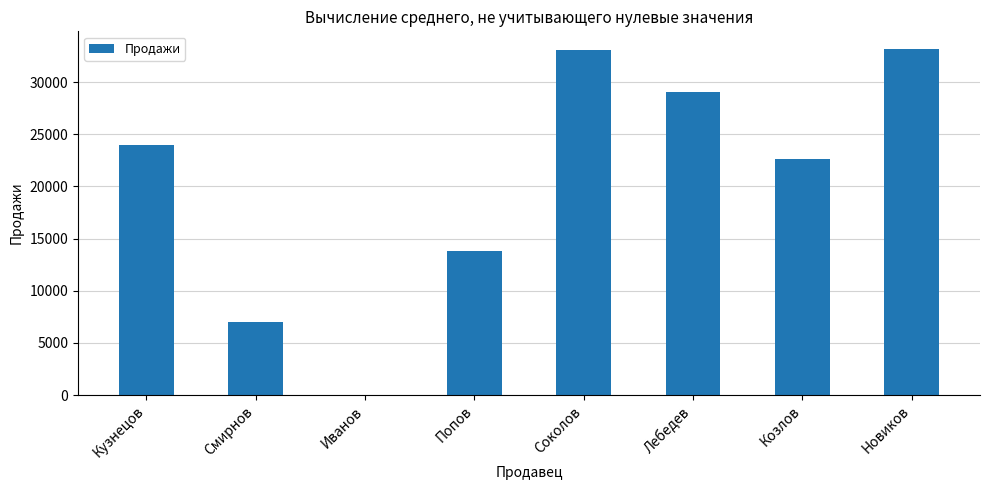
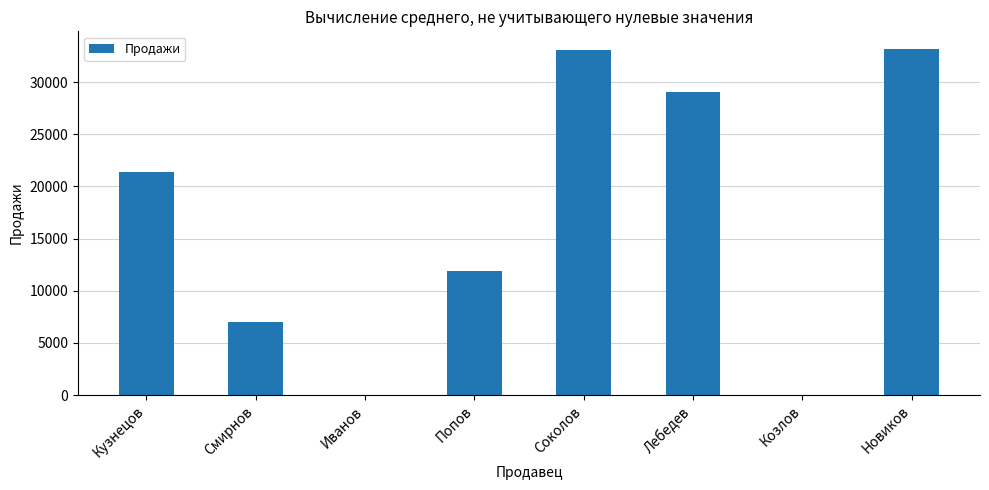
Кузнецов: 24000 -> 21400
Попов: 13900 -> 11900
Козлов: 22600 -> 0
